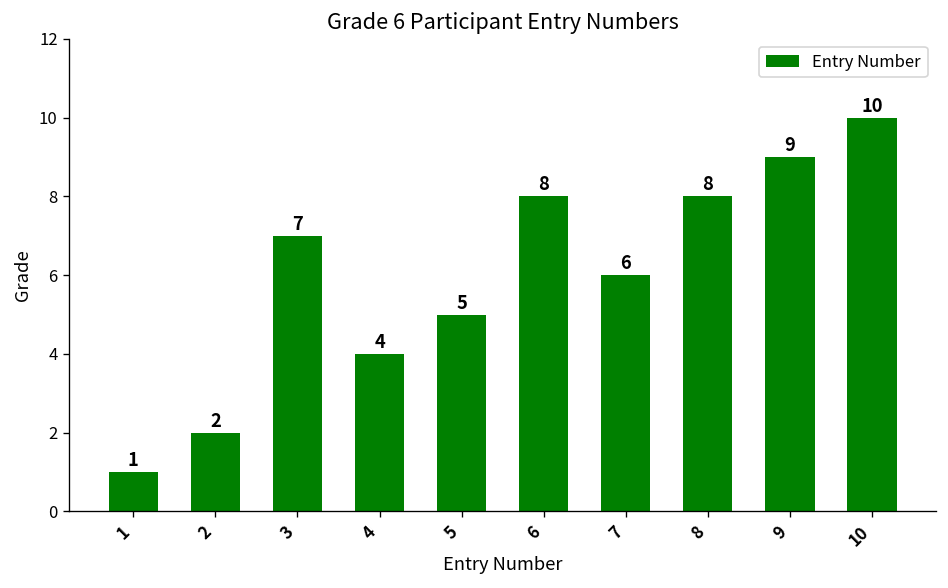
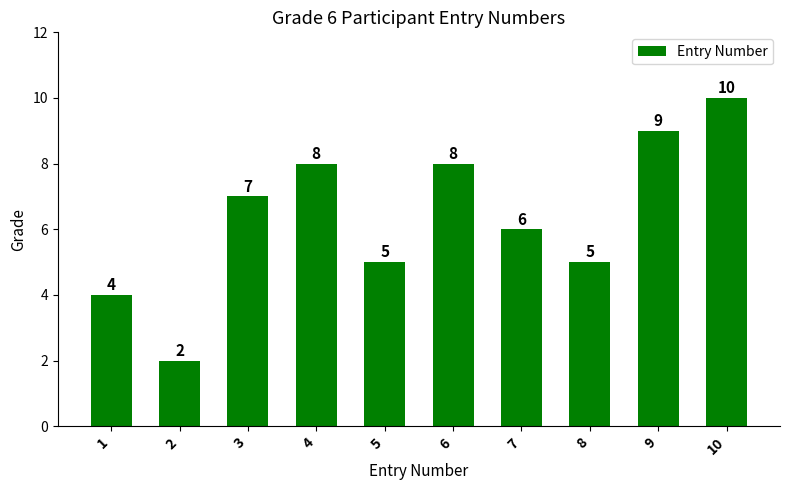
1: 1 -> 4
4: 4 -> 8
8: 8 -> 5
